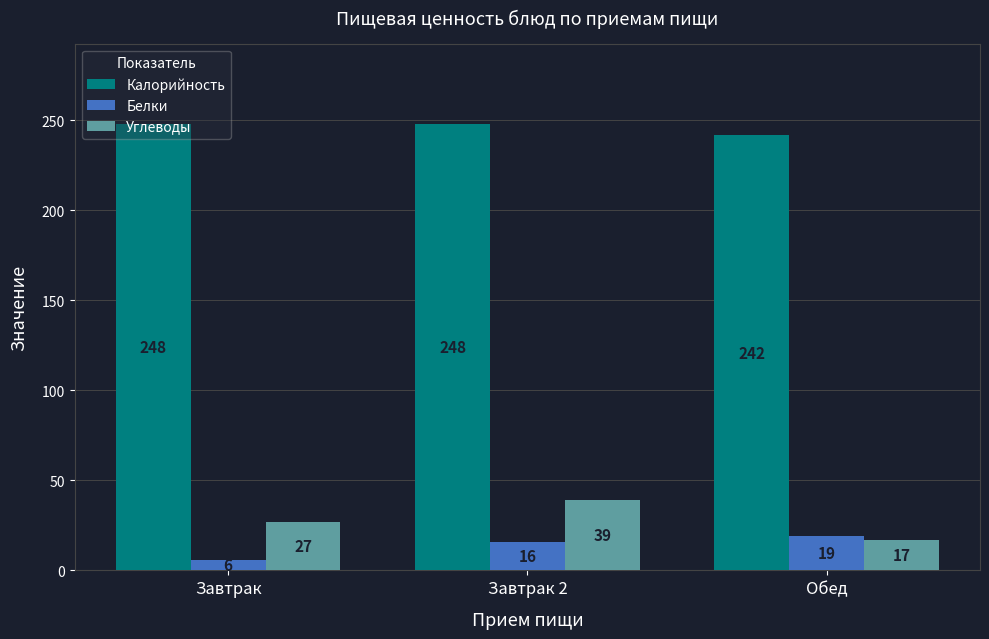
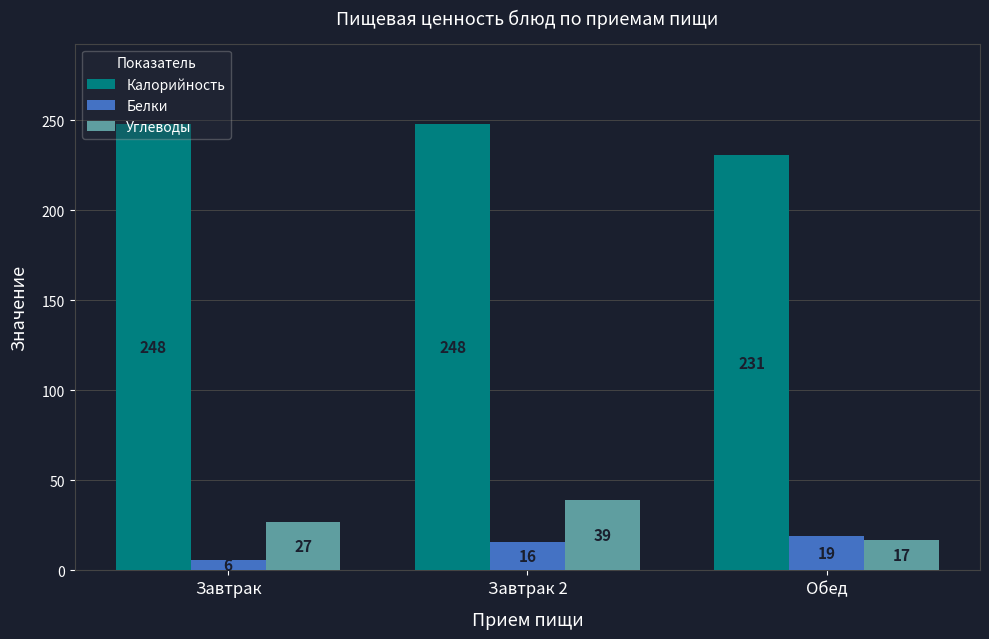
Калорийность, Обед: 242 -> 231
